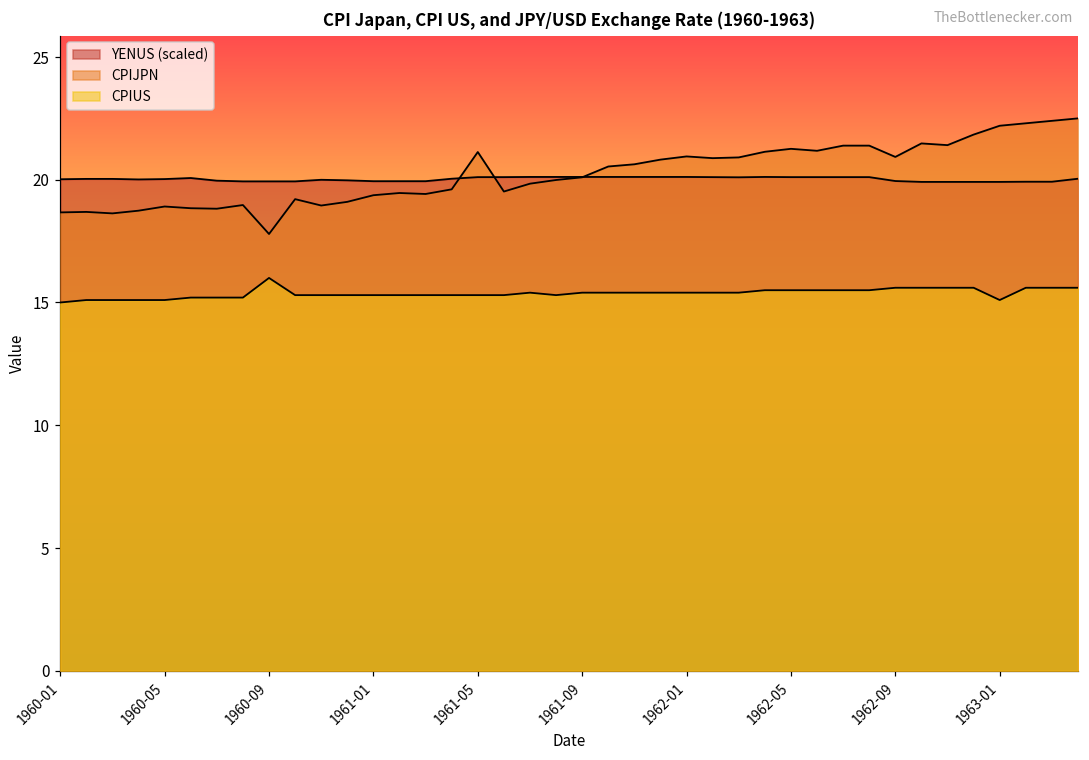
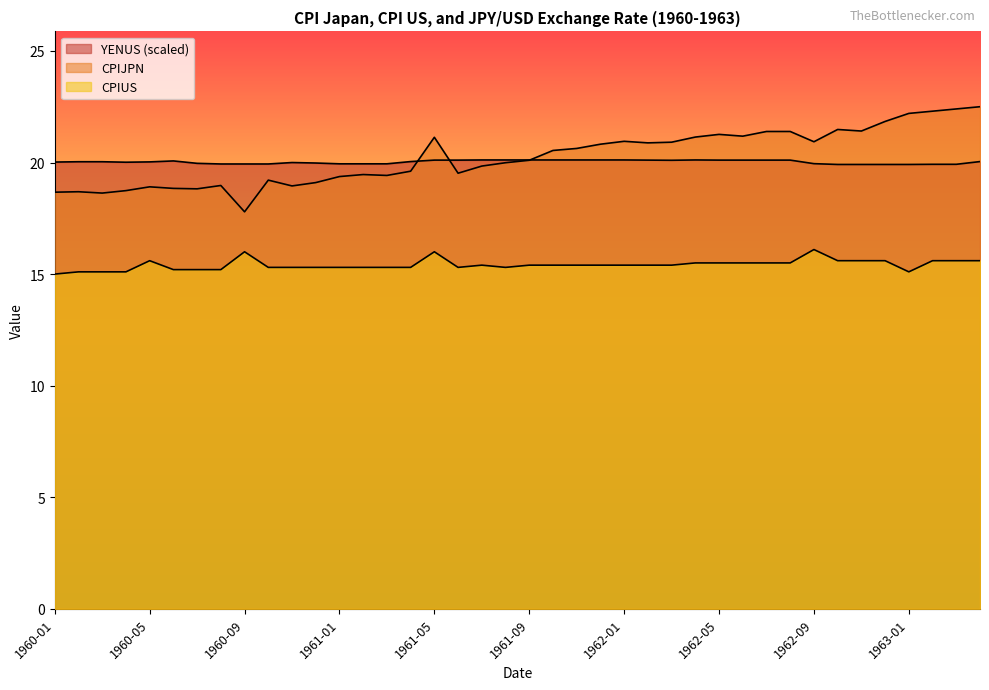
CPIUS, 1960-05: 15.1 -> 15.6
CPIUS, 1961-05: 15.3 -> 16.0
CPIUS, 1962-09: 15.6 -> 16.1
